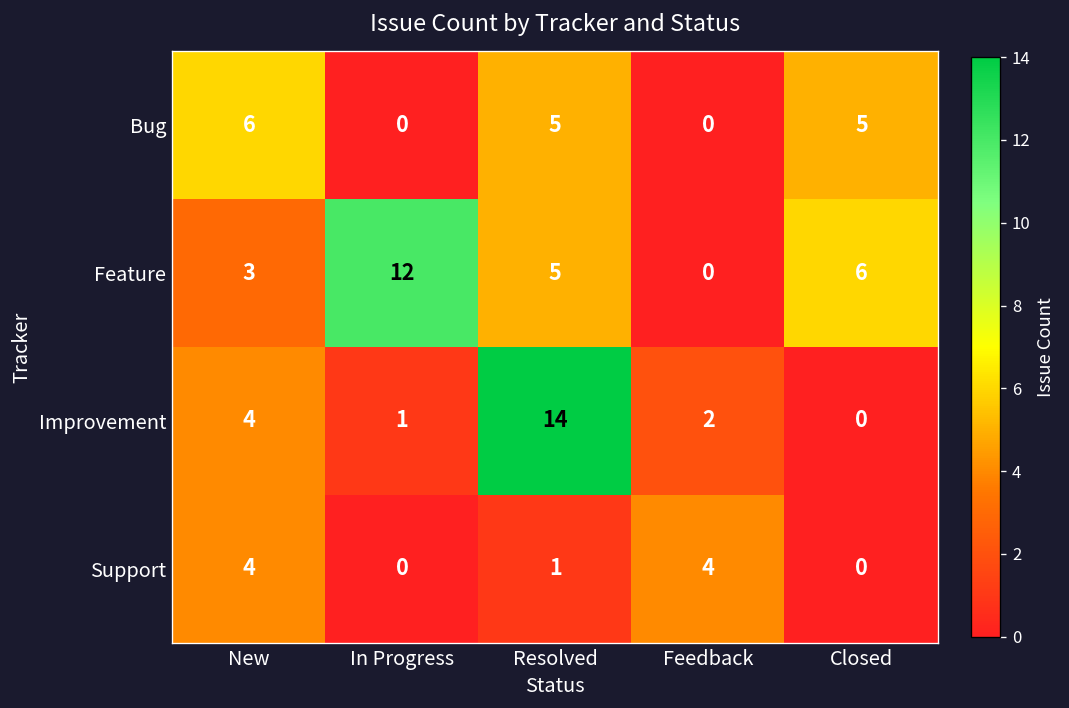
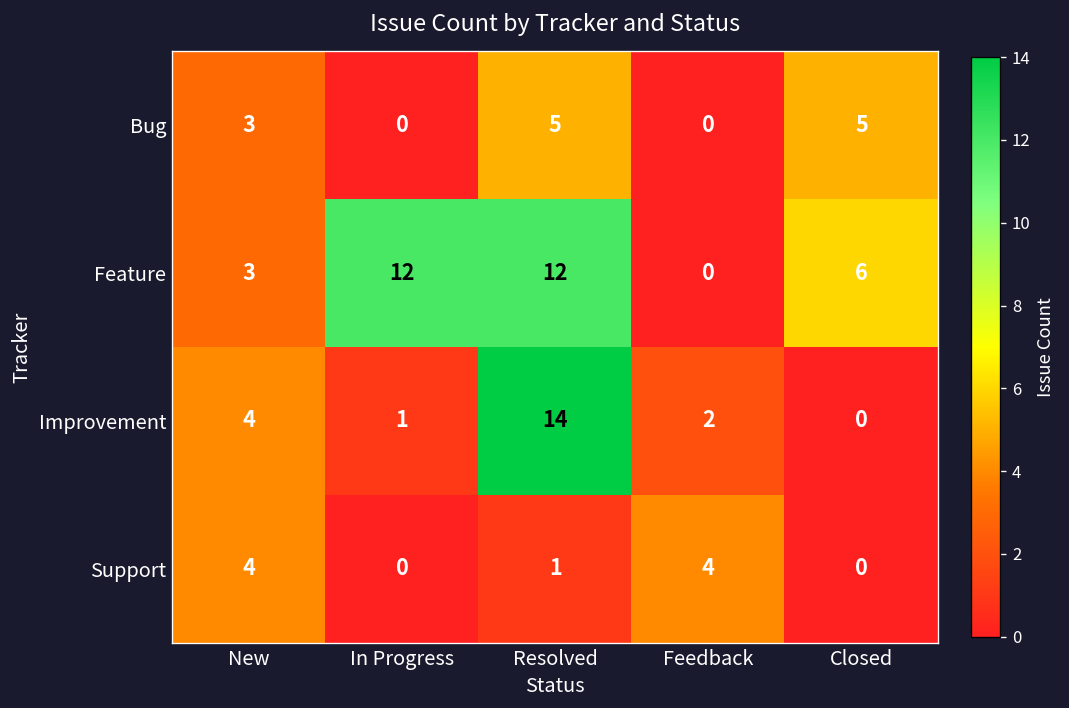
Bug, New: 6 -> 3
Feature, Resolved: 5 -> 12
